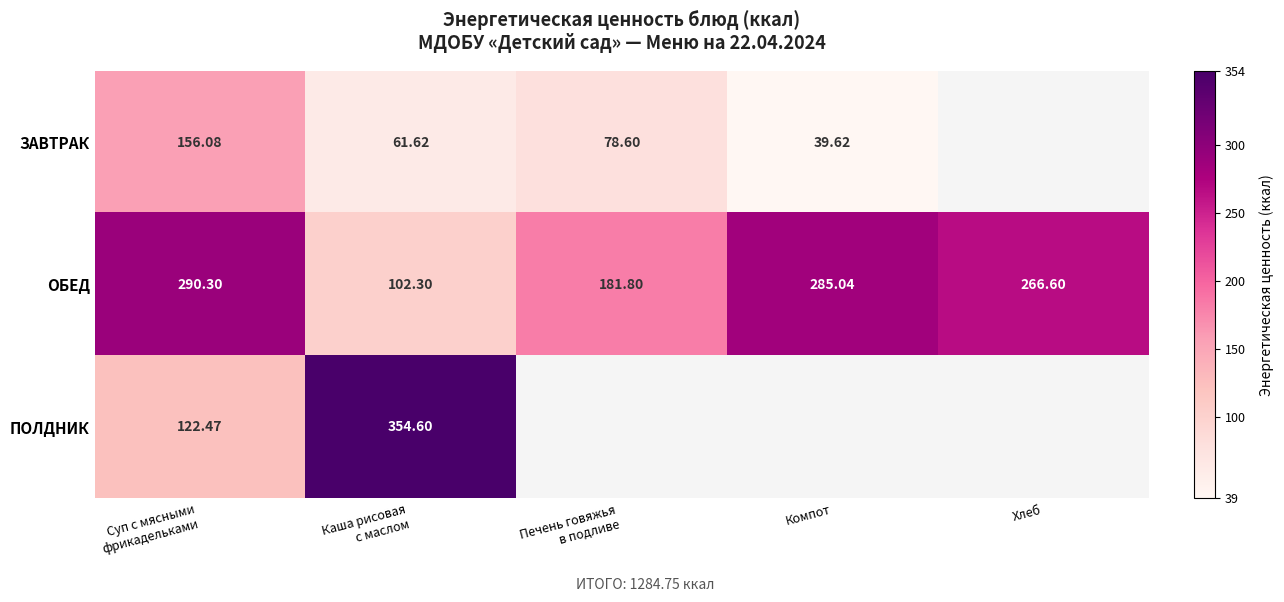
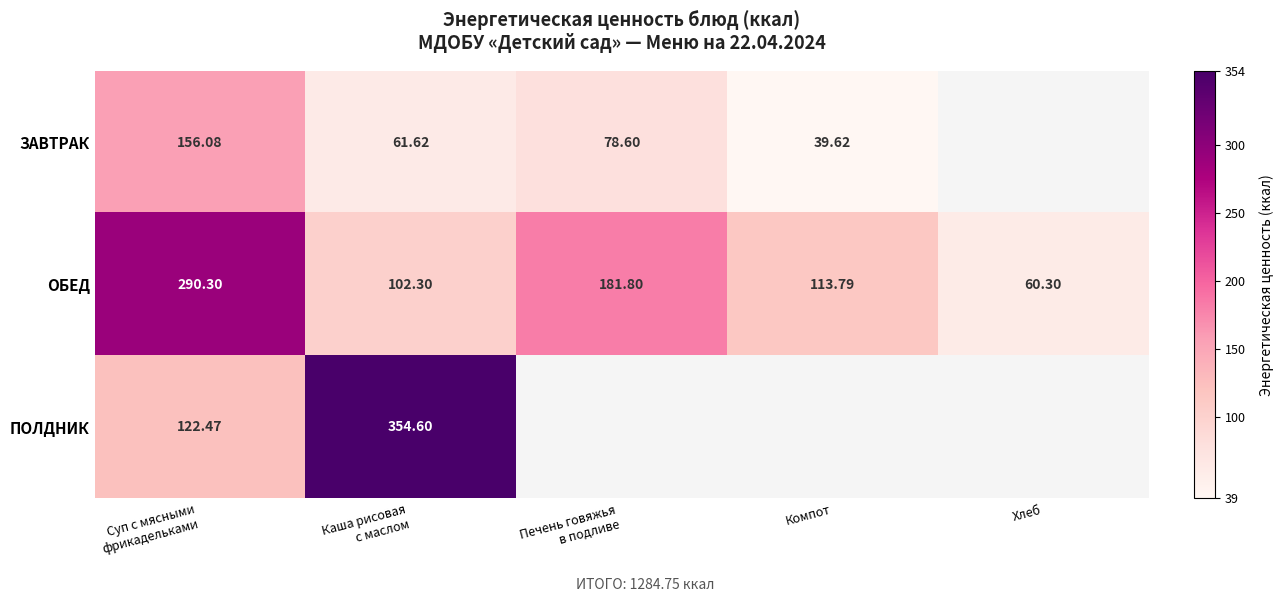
ОБЕД, Компот: 285.04 -> 113.79
ОБЕД, Хлеб: 266.60 -> 60.30
